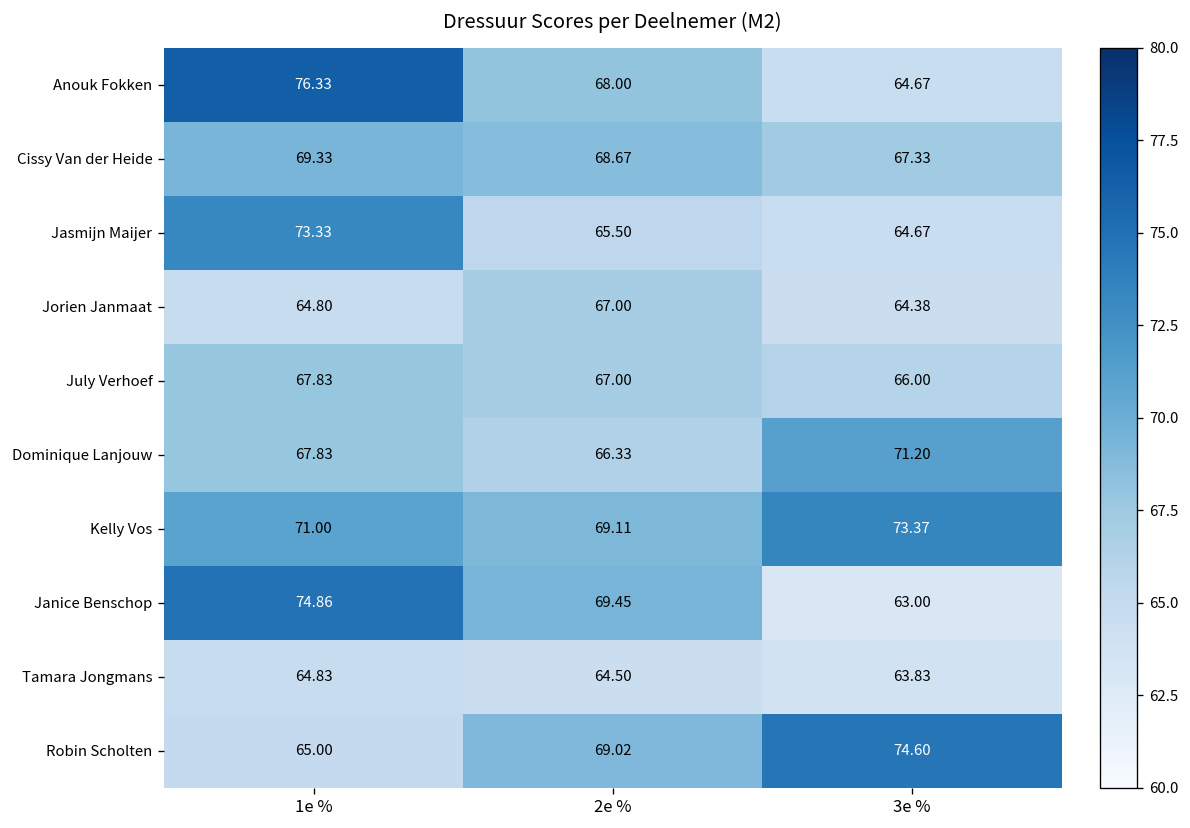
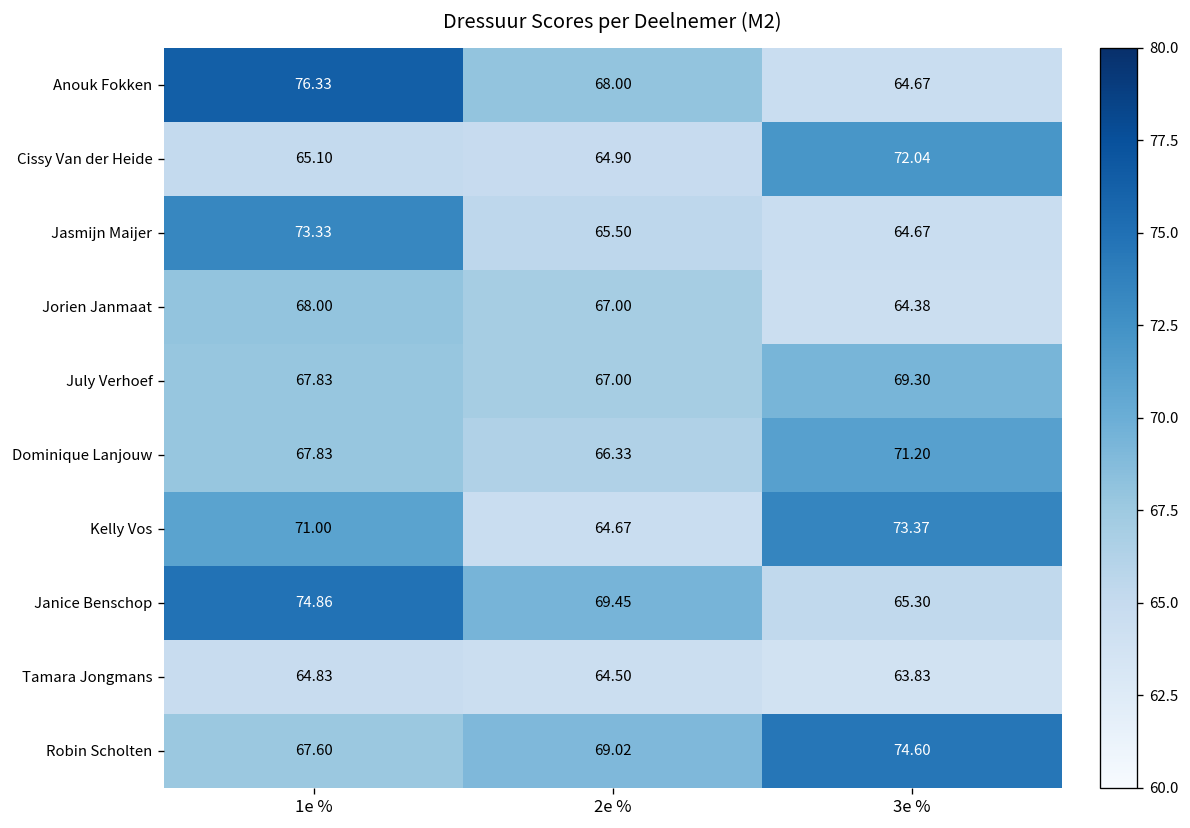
Cissy Van der Heide, 1e %: 69.33 -> 65.10
Cissy Van der Heide, 2e %: 68.67 -> 64.90
Cissy Van der Heide, 3e %: 67.33 -> 72.04
Jorien Janmaat, 1e %: 64.80 -> 68.00
July Verhoef, 3e %: 66.00 -> 69.30
Kelly Vos, 2e %: 69.11 -> 64.67
Janice Benschop, 3e %: 63.00 -> 65.30
Robin Scholten, 1e %: 65.00 -> 67.60
